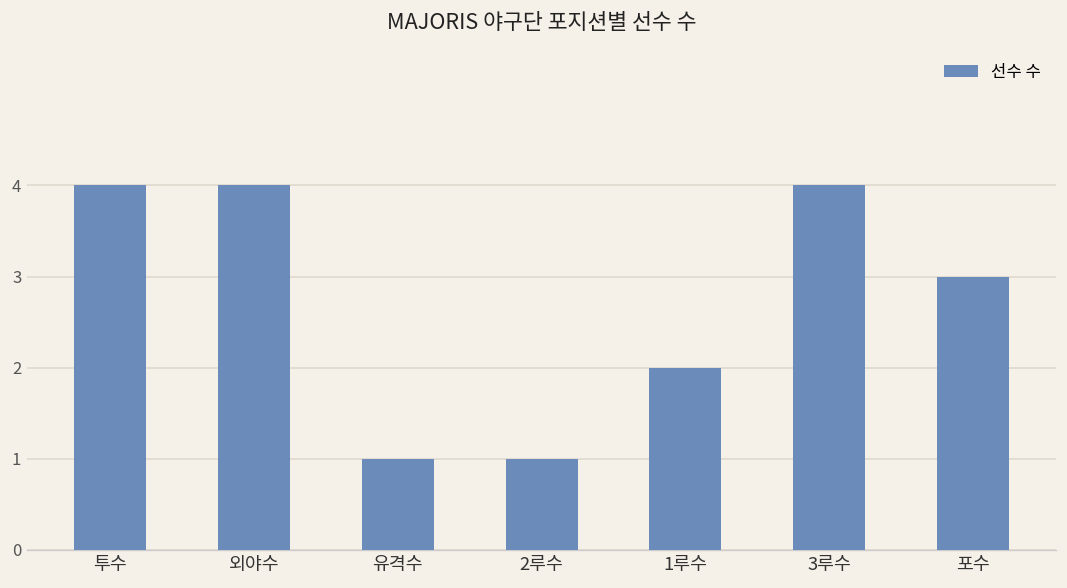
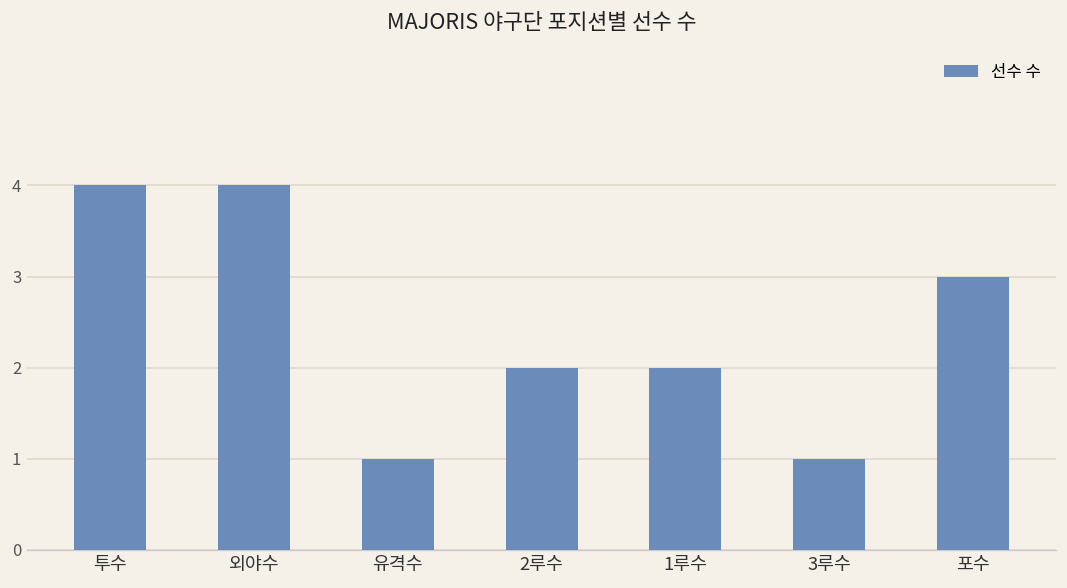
2루수: 1 -> 2
3루수: 4 -> 1
